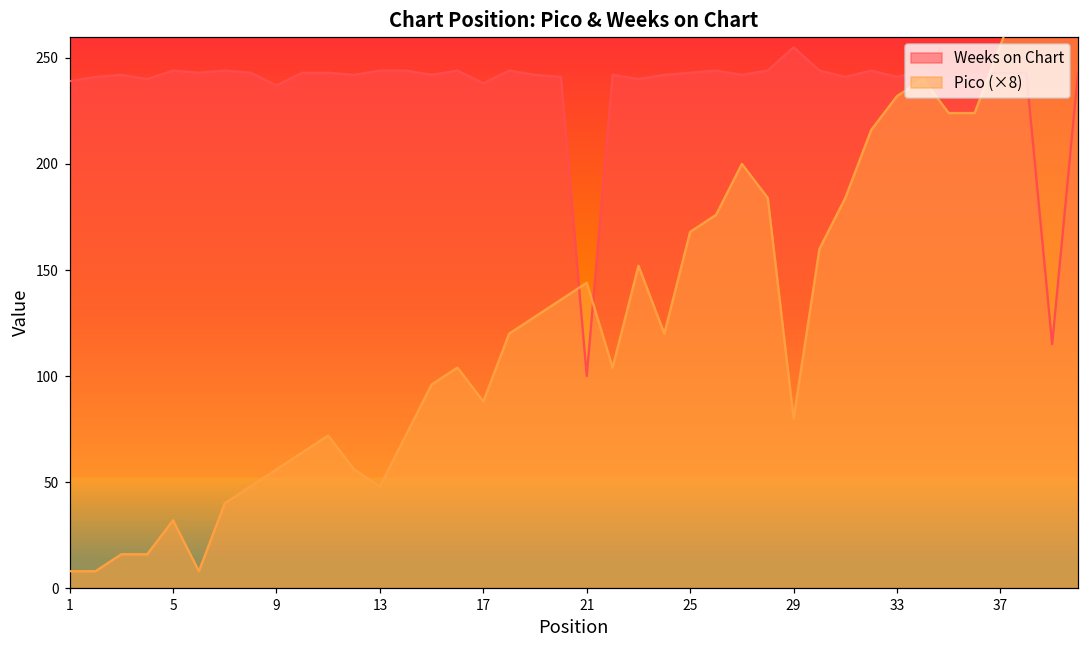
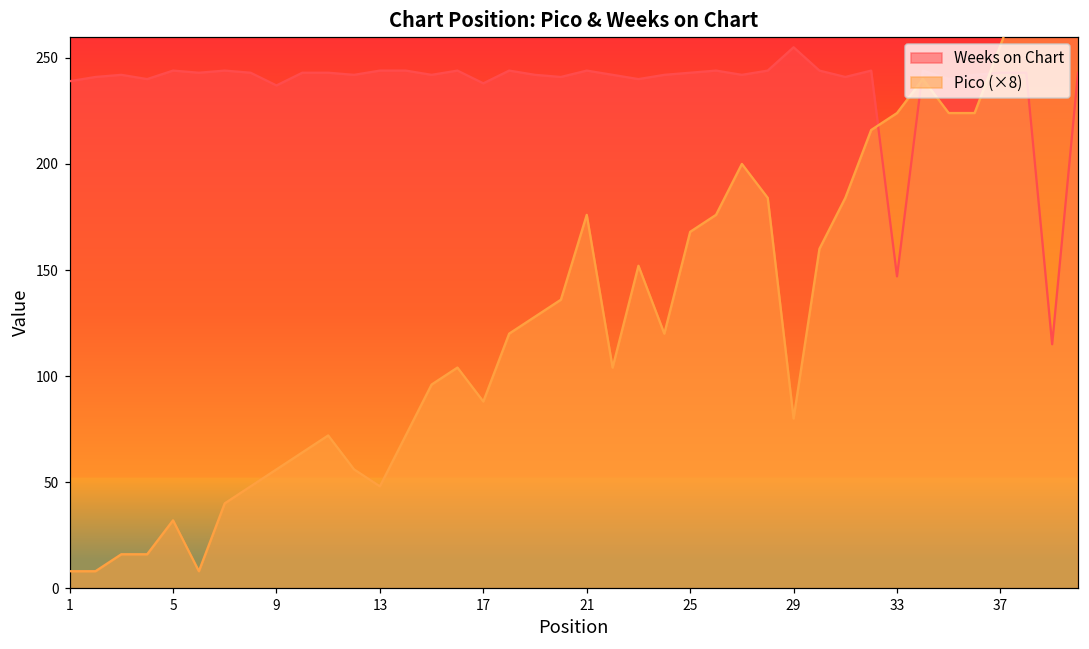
Weeks on Chart, 21: 100 -> 244
Pico (×8), 21: 144 -> 176
Weeks on Chart, 33: 241 -> 147
Pico (×8), 33: 232 -> 224
